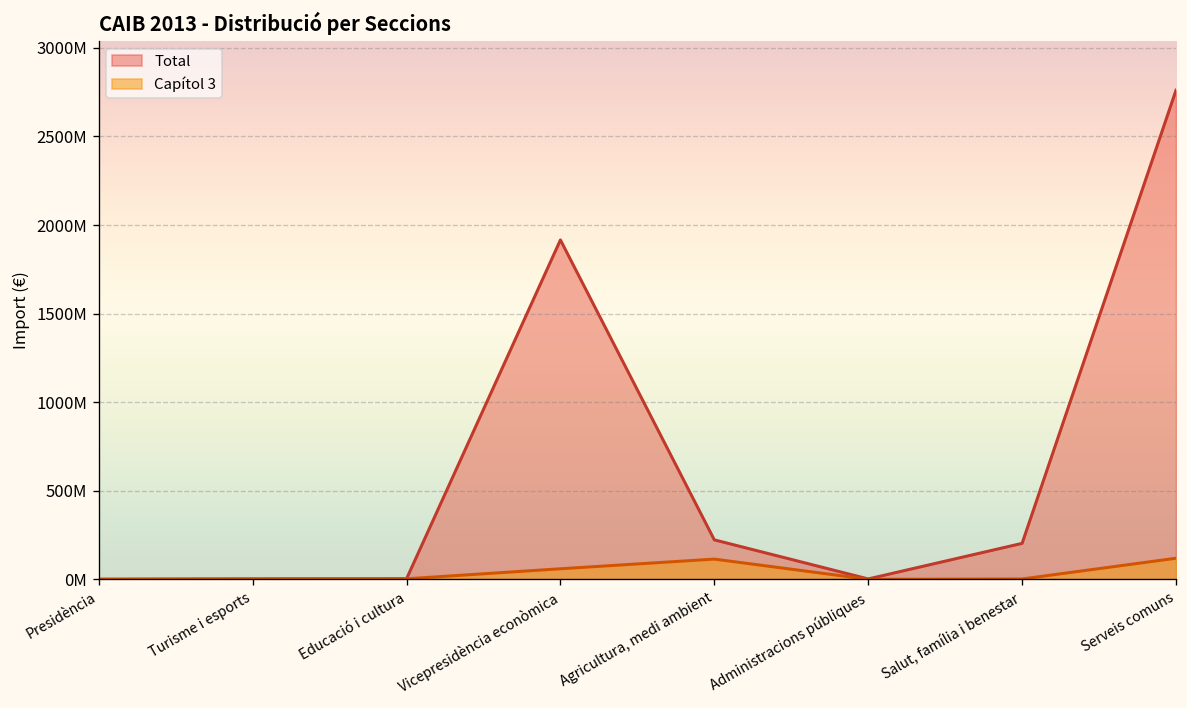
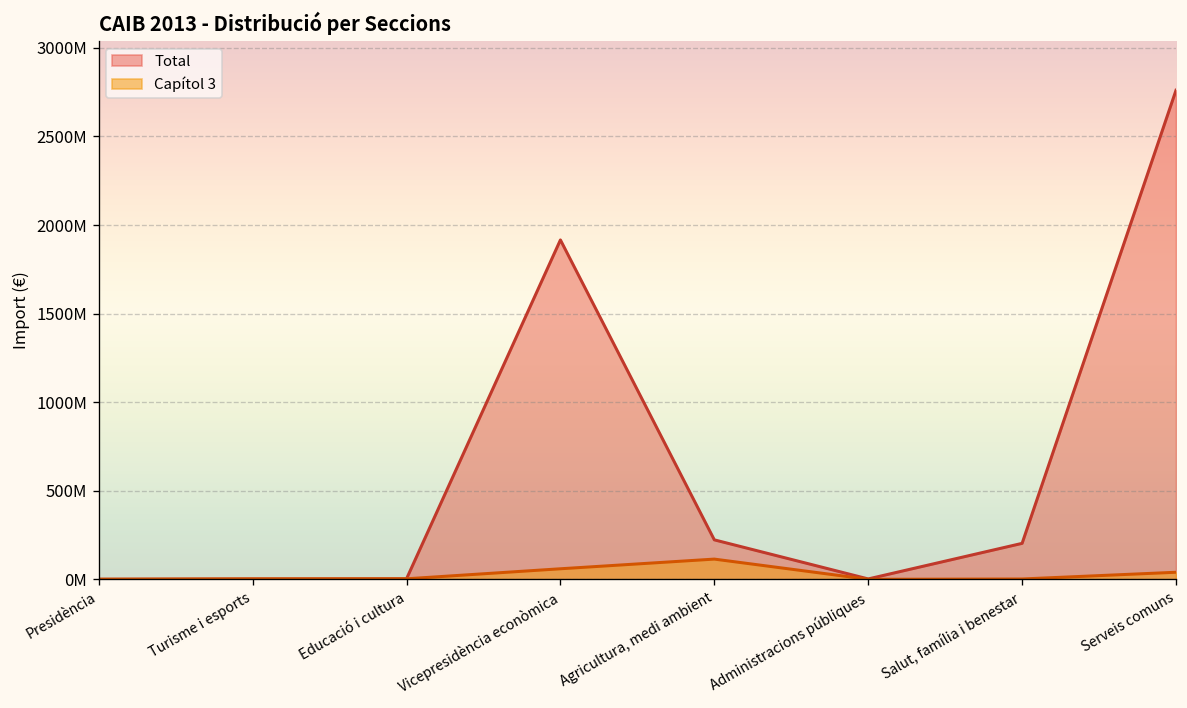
Capítol 3, Serveis comuns: 120000000 -> 40000000
